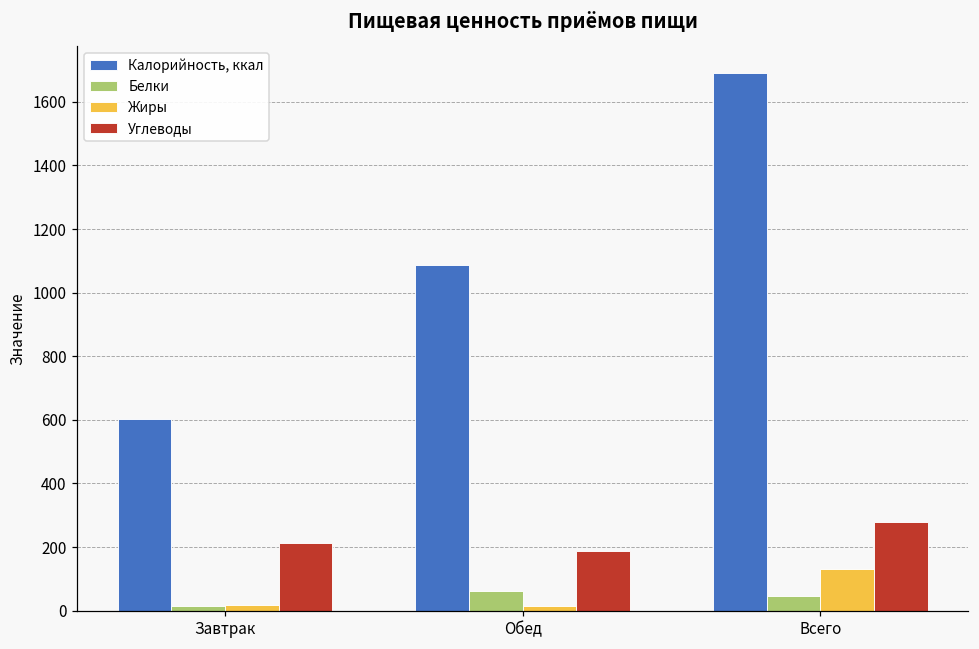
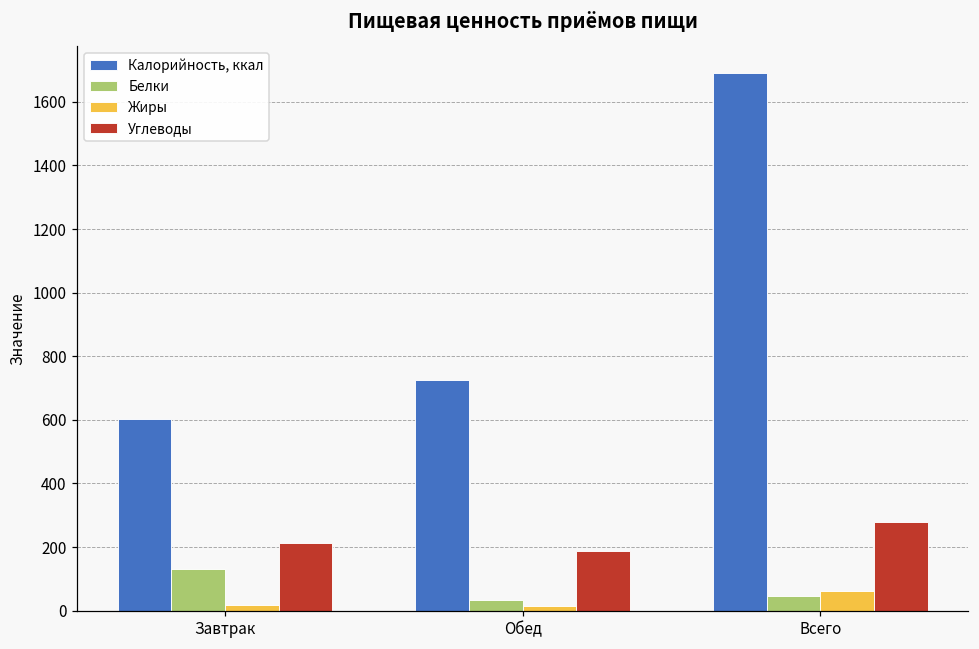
Белки, Завтрак: 10 -> 130
Калорийность, ккал, Обед: 1090 -> 730
Белки, Обед: 60 -> 30
Жиры, Всего: 130 -> 60
